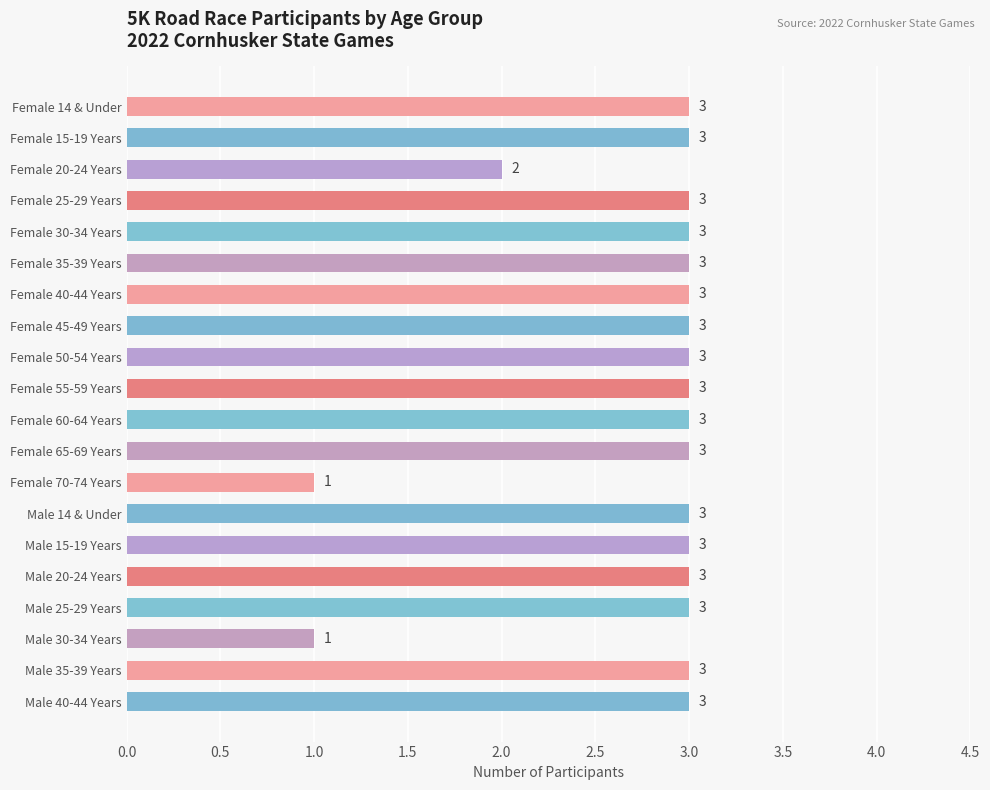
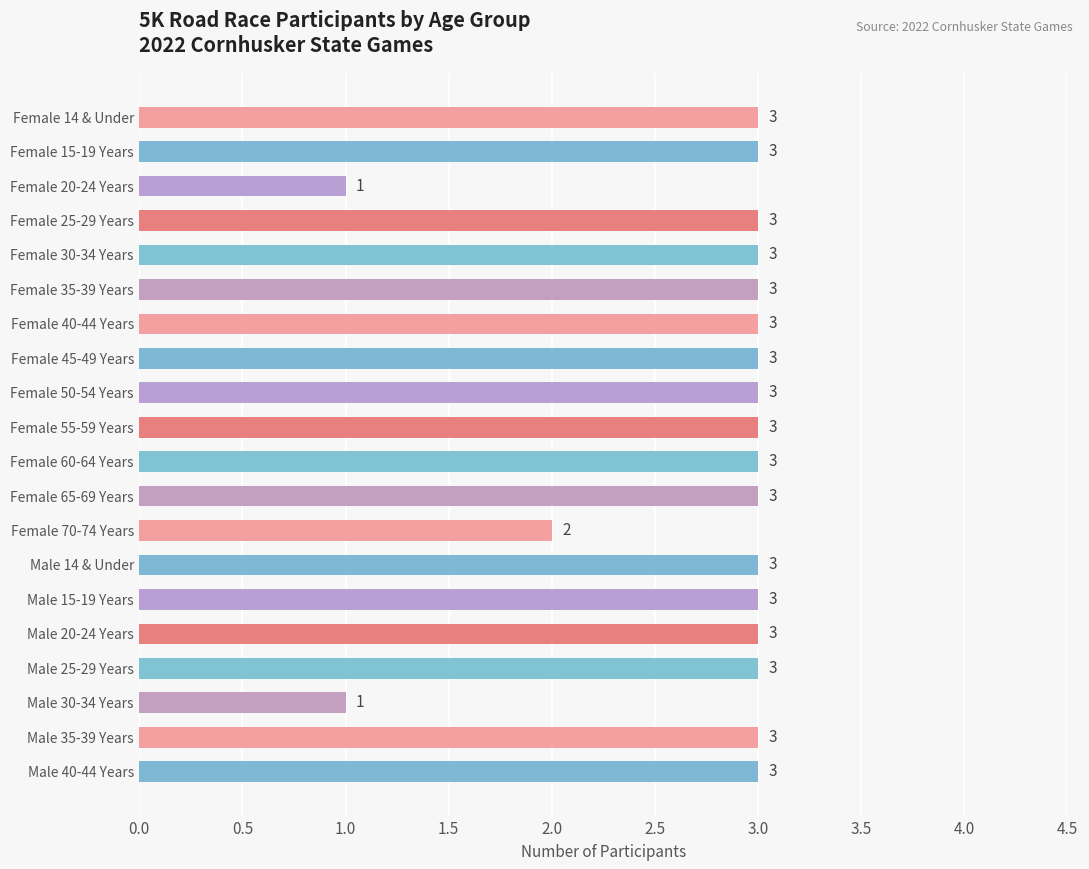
Female 20-24 Years: 2 -> 1
Female 70-74 Years: 1 -> 2
